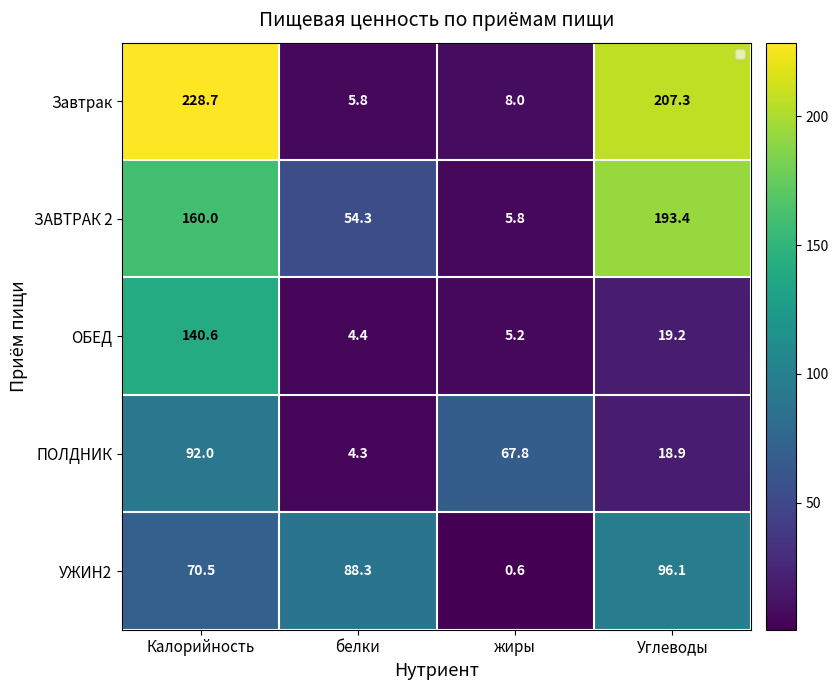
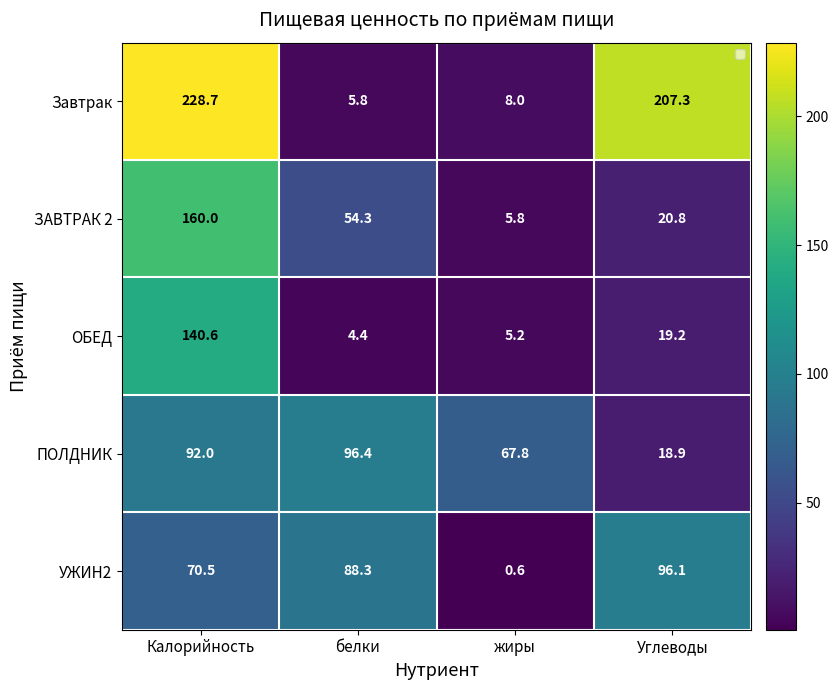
ЗАВТРАК 2, Углеводы: 193.4 -> 20.8
ПОЛДНИК, белки: 4.3 -> 96.4
